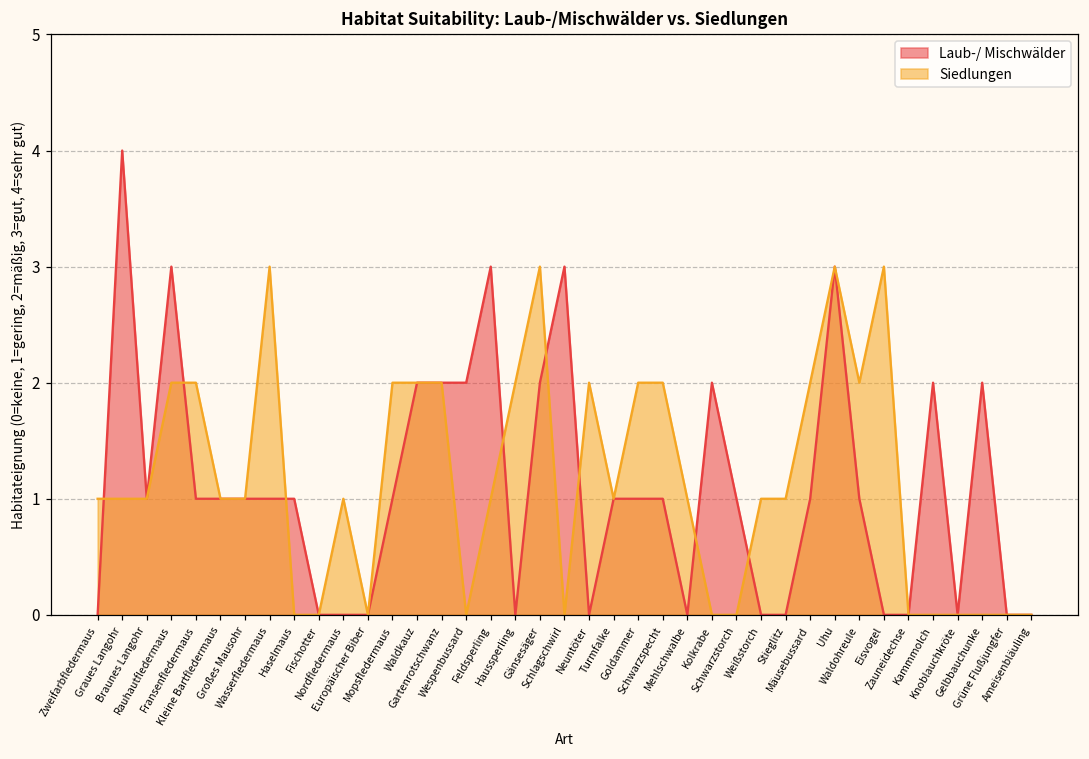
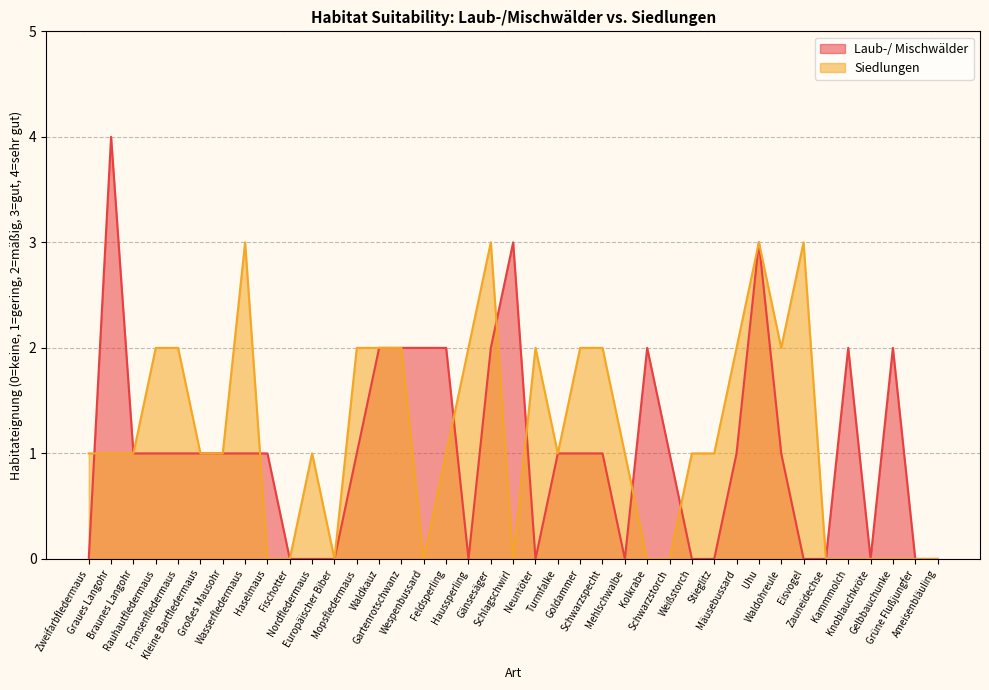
Laub-/ Mischwälder, Rauhautfledermaus: 3 -> 1
Laub-/ Mischwälder, Feldsperling: 3 -> 2
